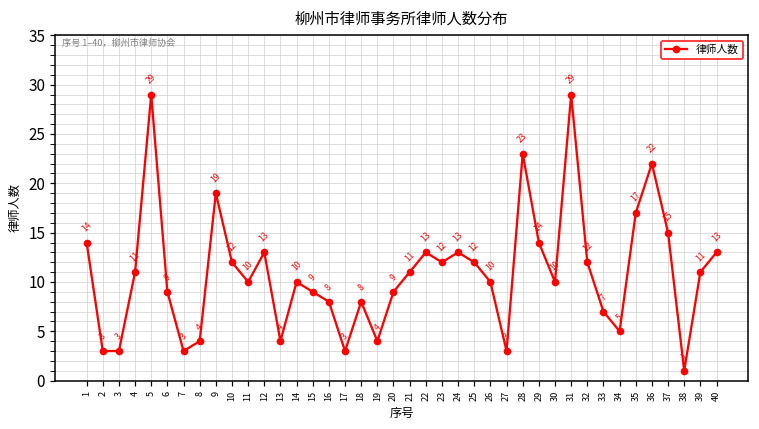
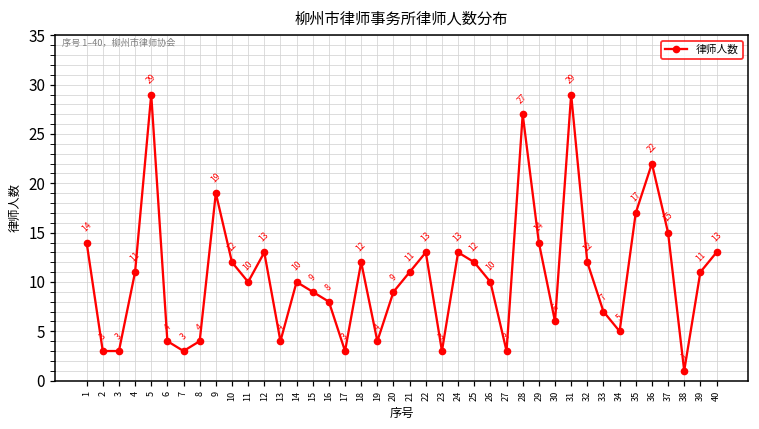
6: 9 -> 4
18: 8 -> 12
23: 12 -> 3
28: 23 -> 27
30: 10 -> 6
